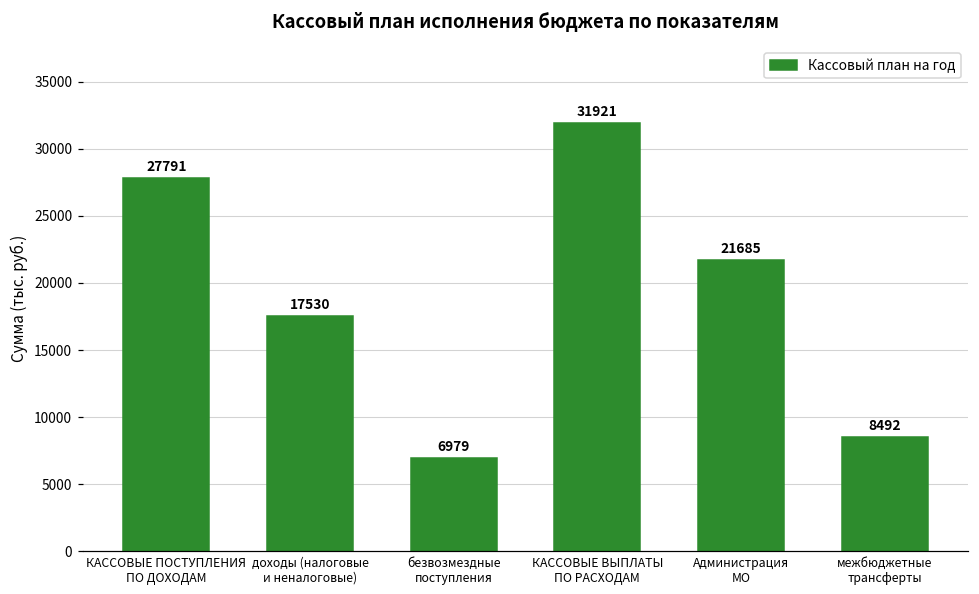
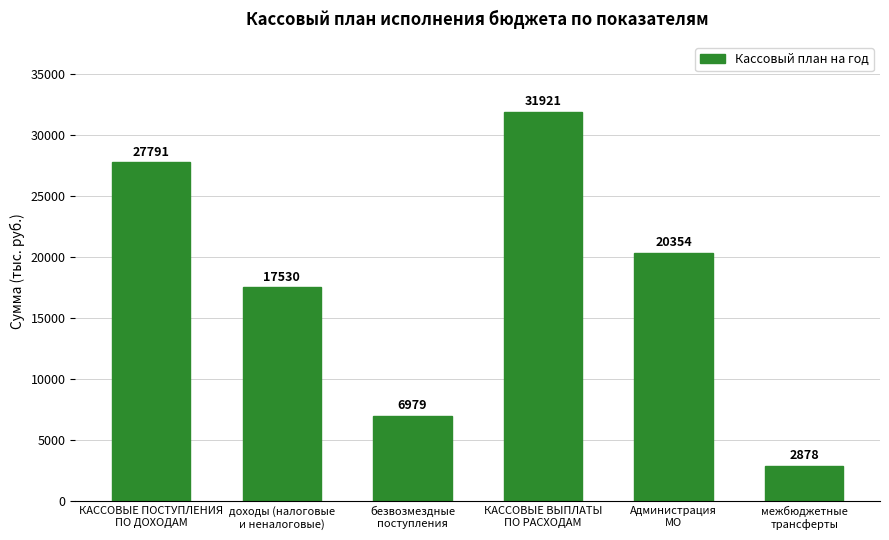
Администрация МО: 21685 -> 20354
межбюджетные трансферты: 8492 -> 2878
